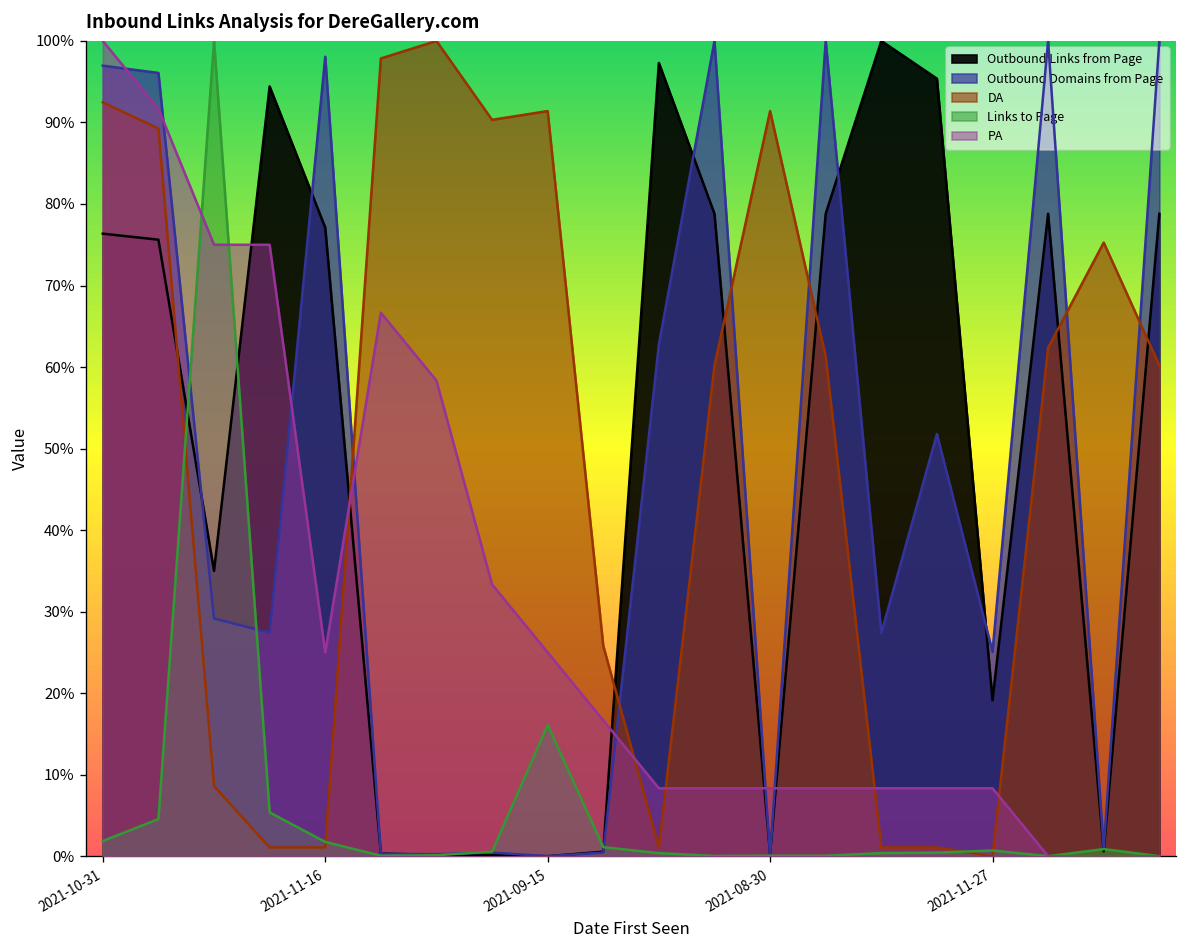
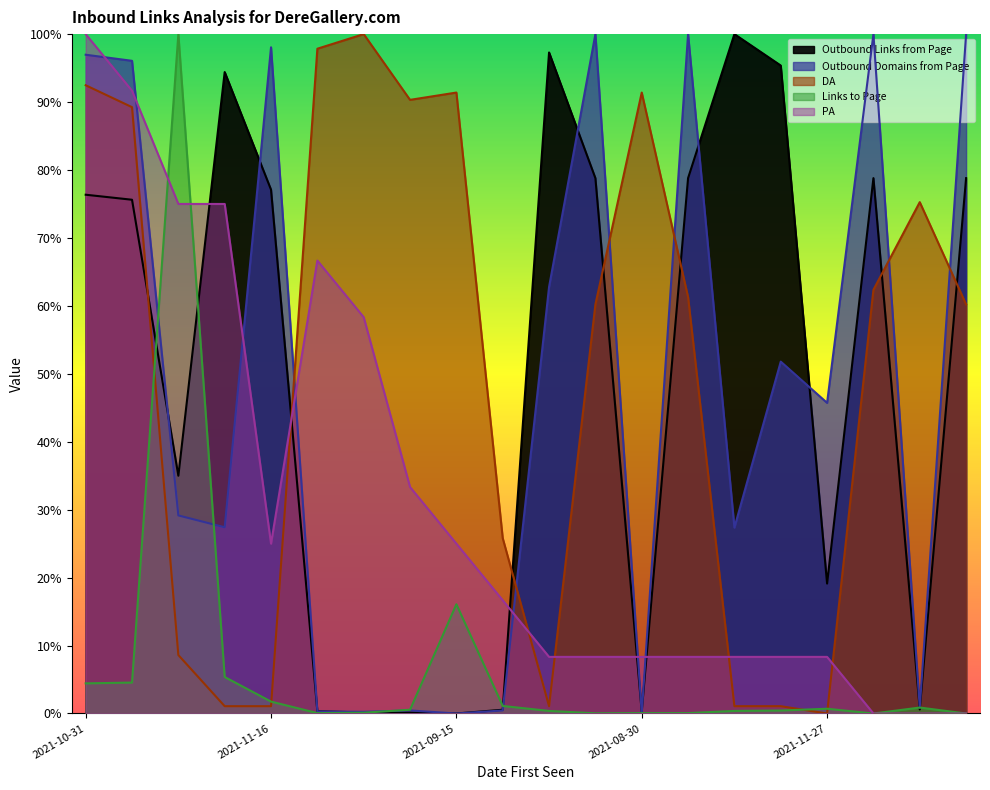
Links to Page, 2021-10-31: 2% -> 4%
Outbound Domains from Page, 2021-11-27: 25% -> 46%
